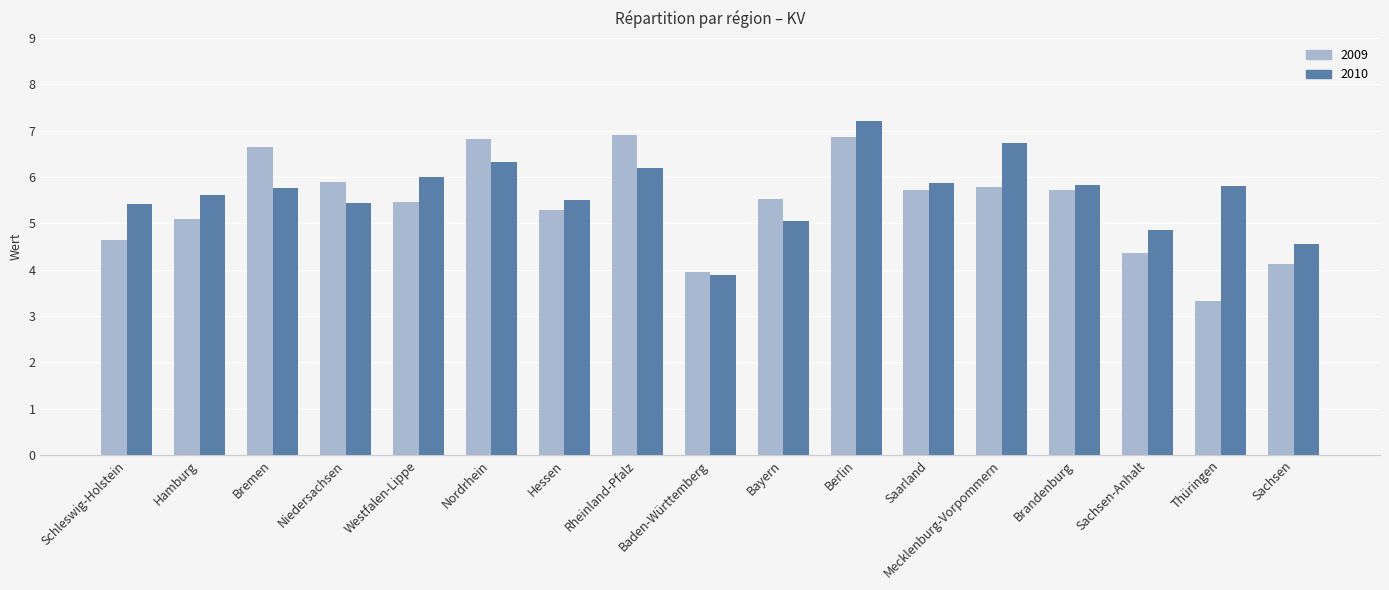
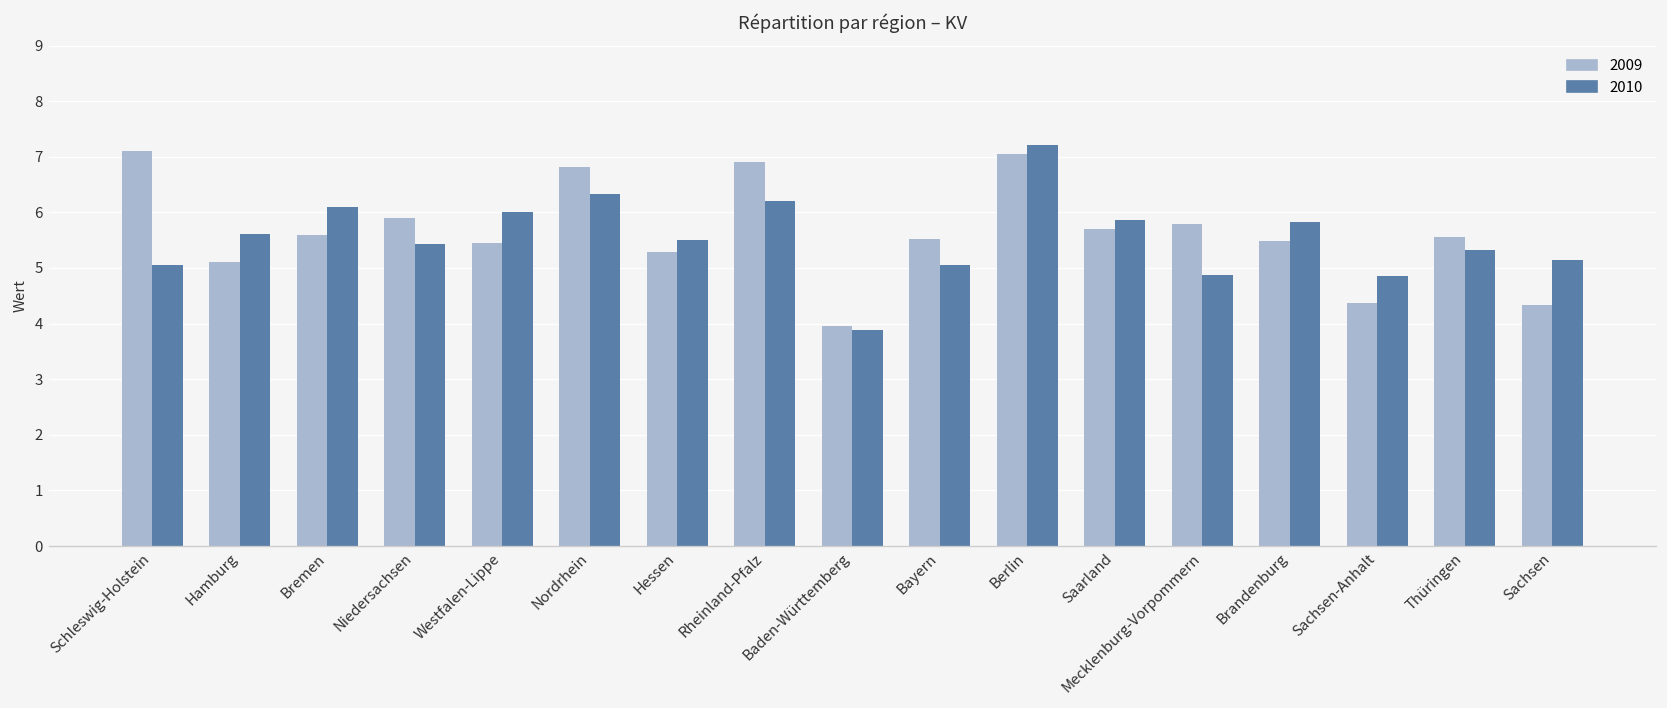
2009, Schleswig-Holstein: 4.7 -> 7.1
2010, Schleswig-Holstein: 5.4 -> 5.1
2009, Bremen: 6.7 -> 5.6
2010, Bremen: 5.8 -> 6.1
2009, Berlin: 6.9 -> 7.1
2010, Mecklenburg-Vorpommern: 6.7 -> 4.9
2009, Brandenburg: 5.7 -> 5.5
2009, Thüringen: 3.3 -> 5.6
2010, Thüringen: 5.8 -> 5.3
2009, Sachsen: 4.1 -> 4.3
2010, Sachsen: 4.6 -> 5.1
